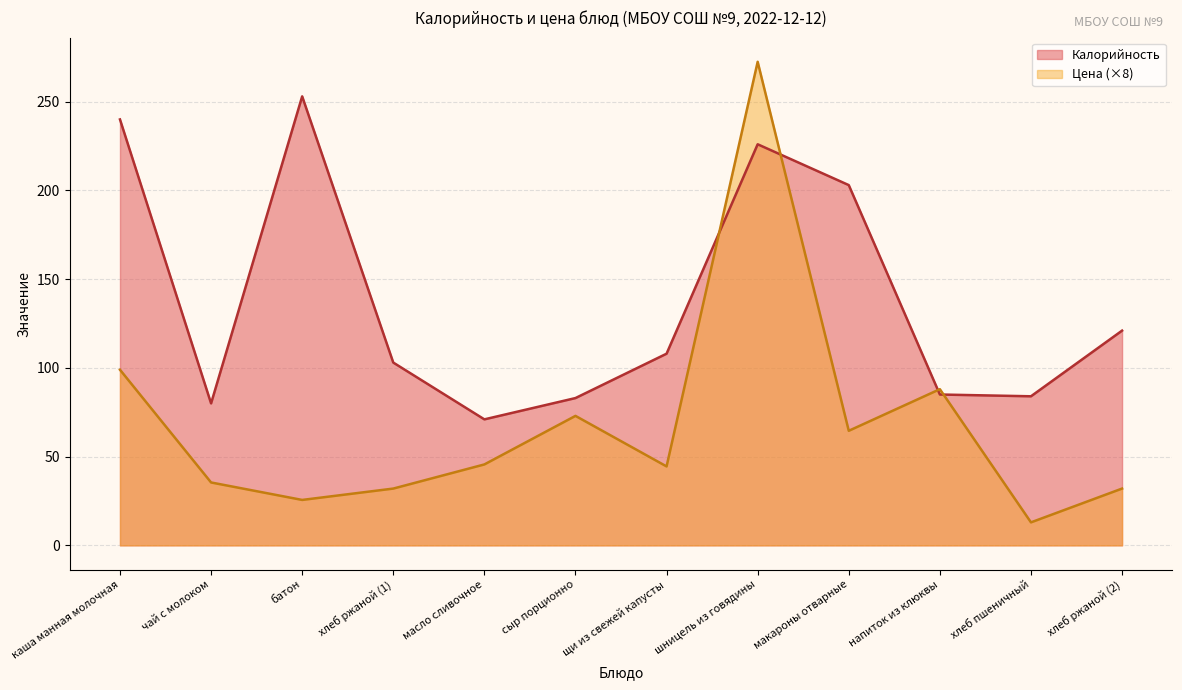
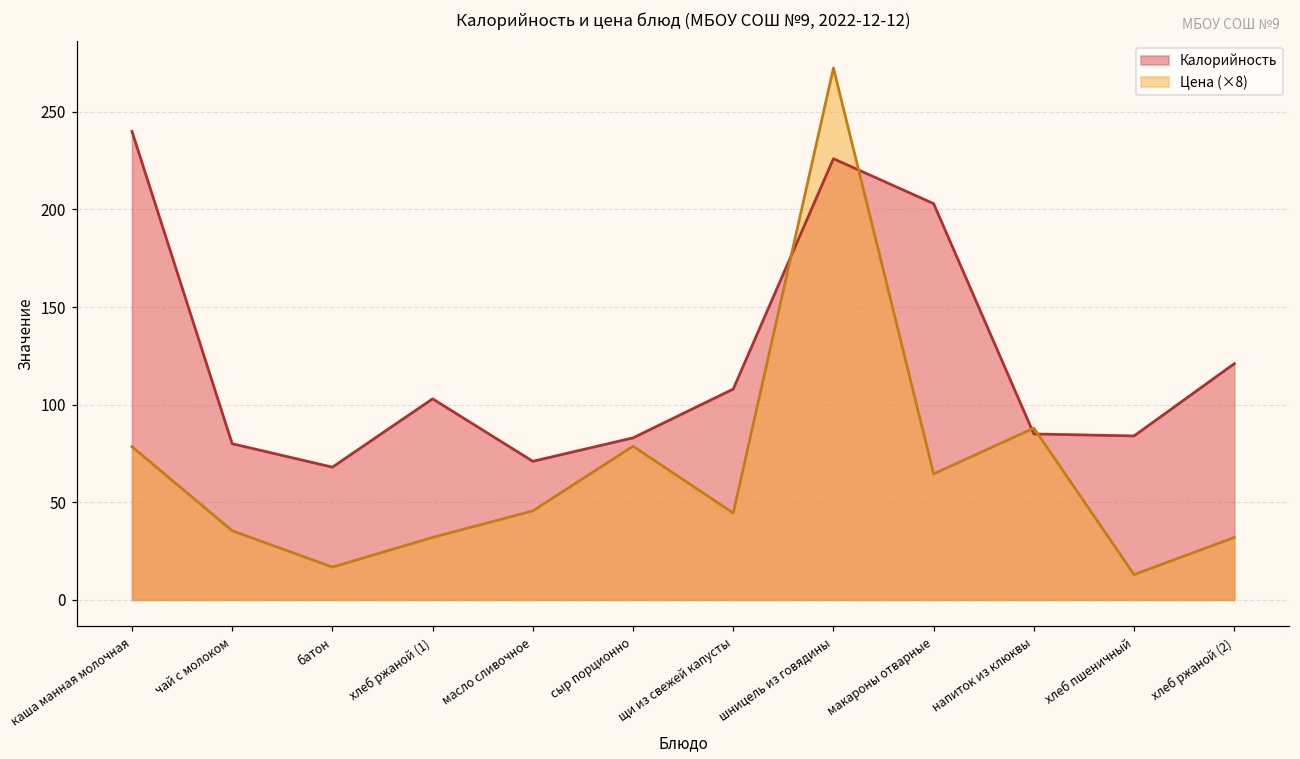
Цена (×8), каша манная молочная: 99 -> 78
Калорийность, батон: 253 -> 68
Цена (×8), батон: 26 -> 17
Цена (×8), сыр порционно: 73 -> 79
